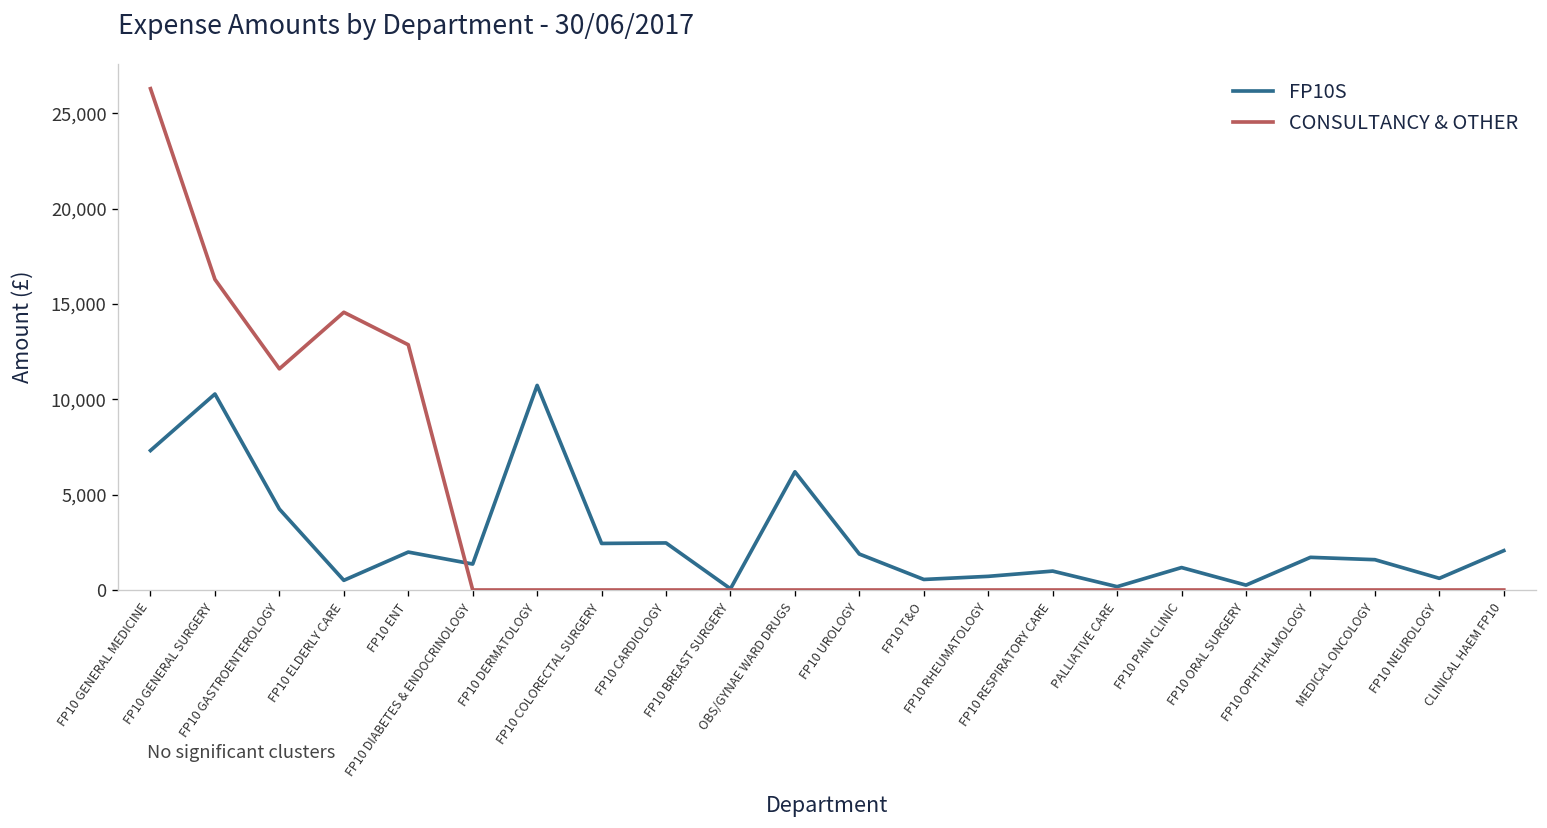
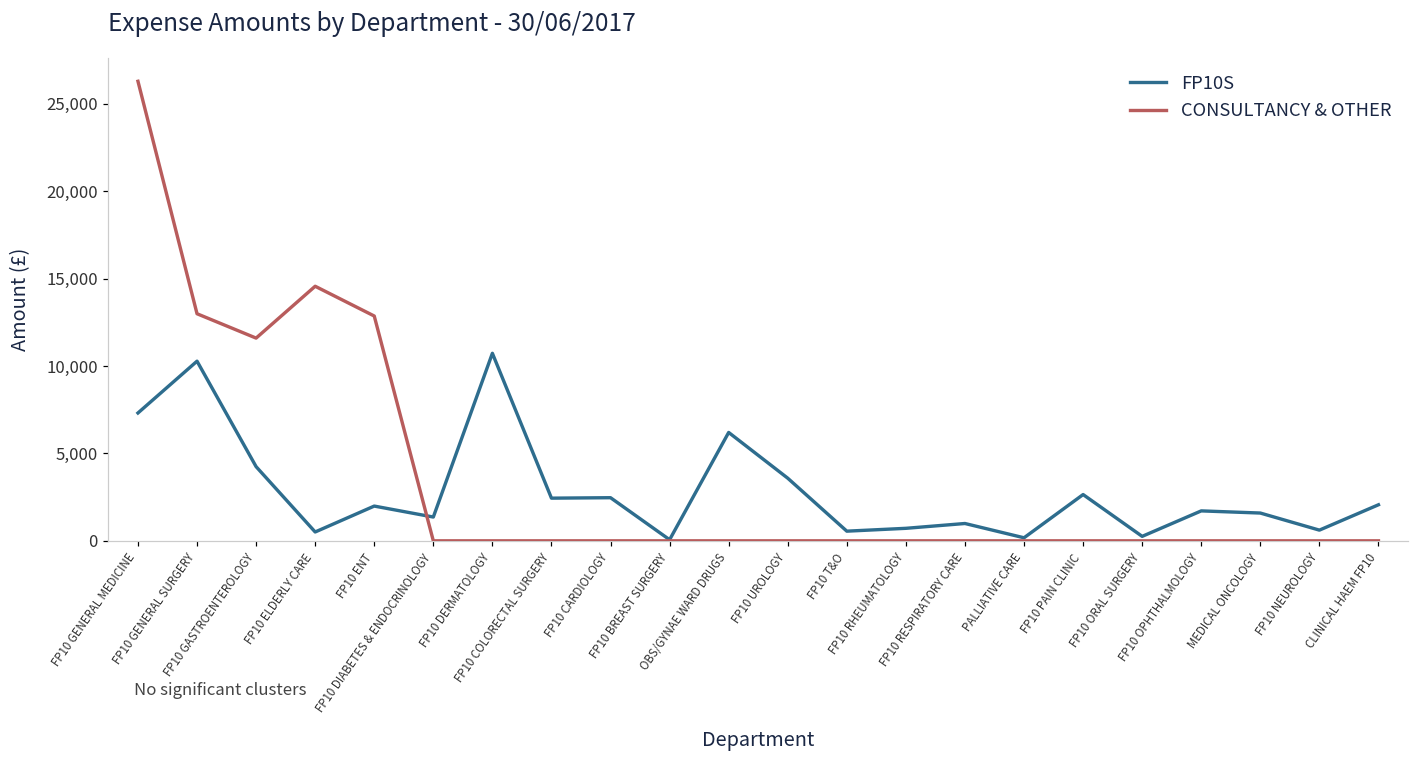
CONSULTANCY & OTHER, FP10 GENERAL SURGERY: 16,300 -> 13,000
FP10S, FP10 UROLOGY: 1,900 -> 3,600
FP10S, FP10 PAIN CLINIC: 1,200 -> 2,600
